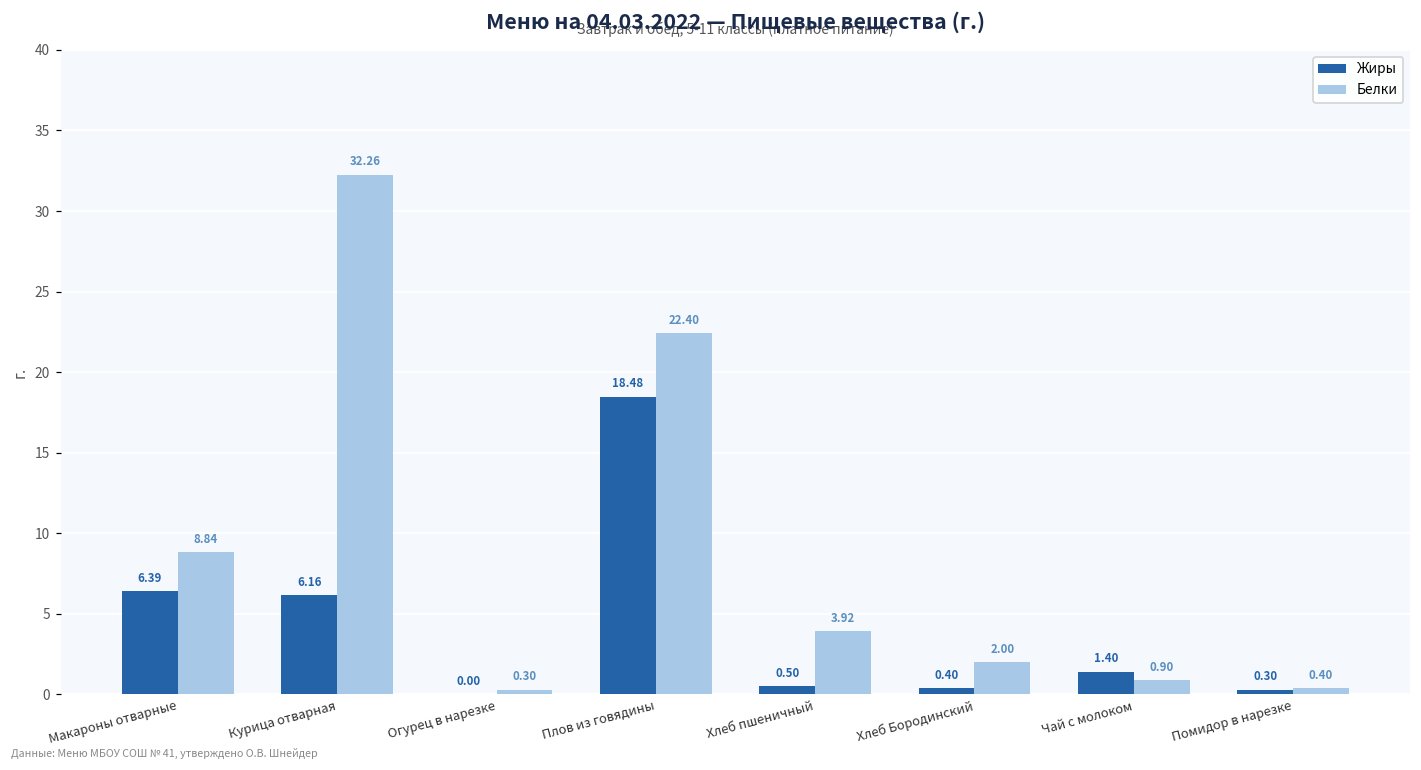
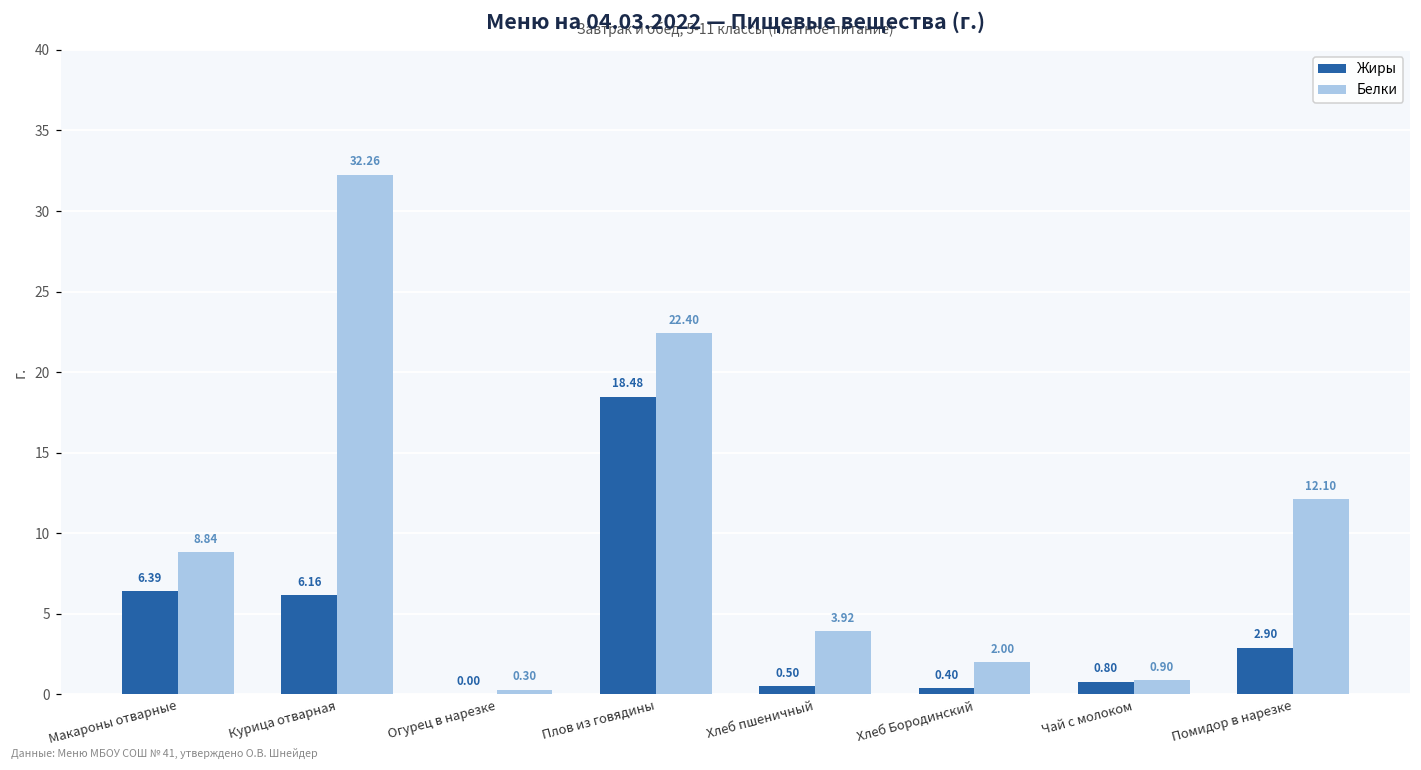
Жиры, Чай с молоком: 1.40 -> 0.80
Жиры, Помидор в нарезке: 0.30 -> 2.90
Белки, Помидор в нарезке: 0.40 -> 12.10
